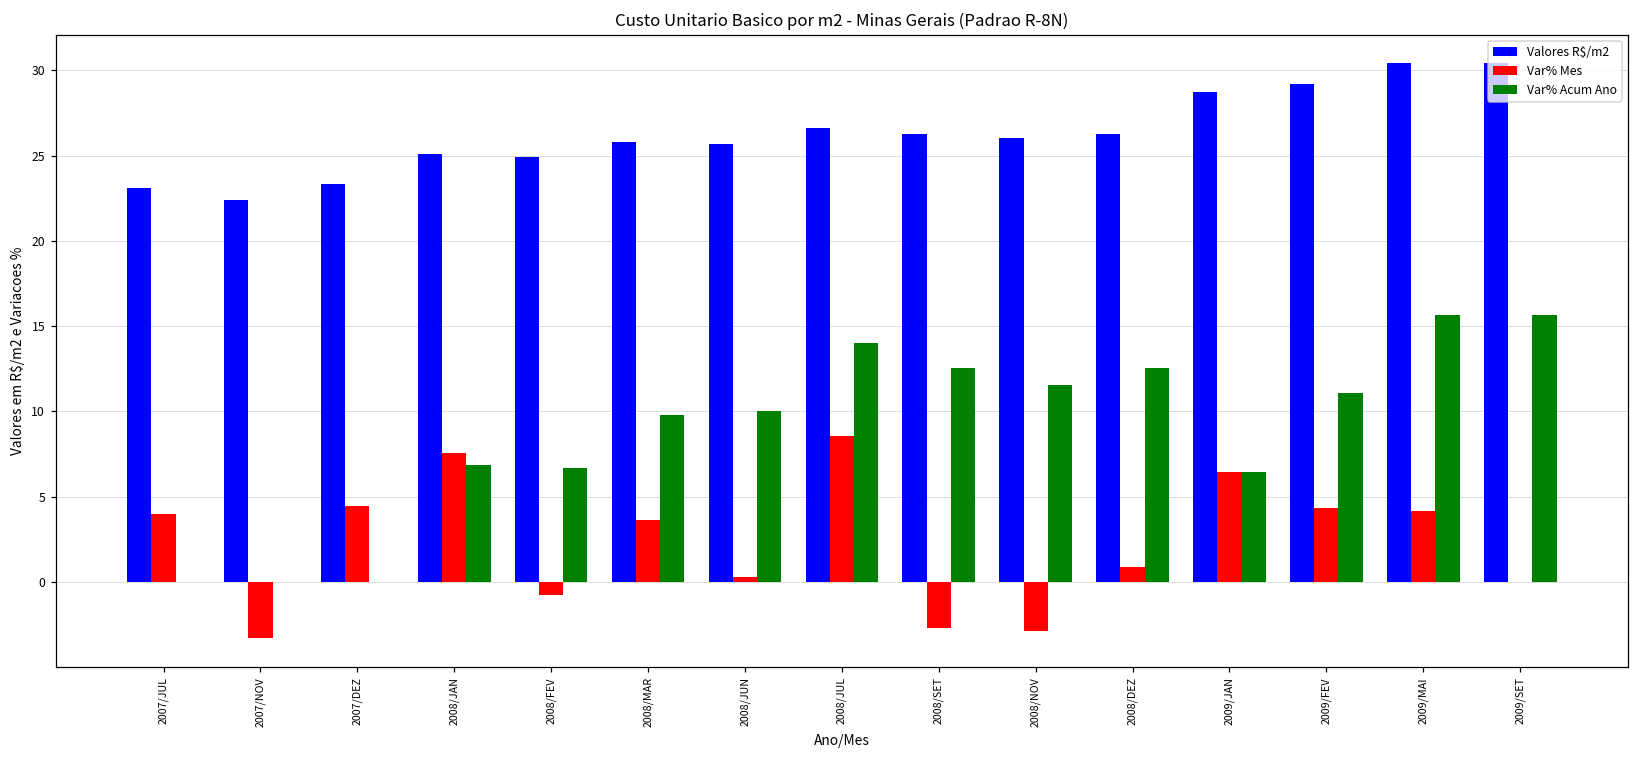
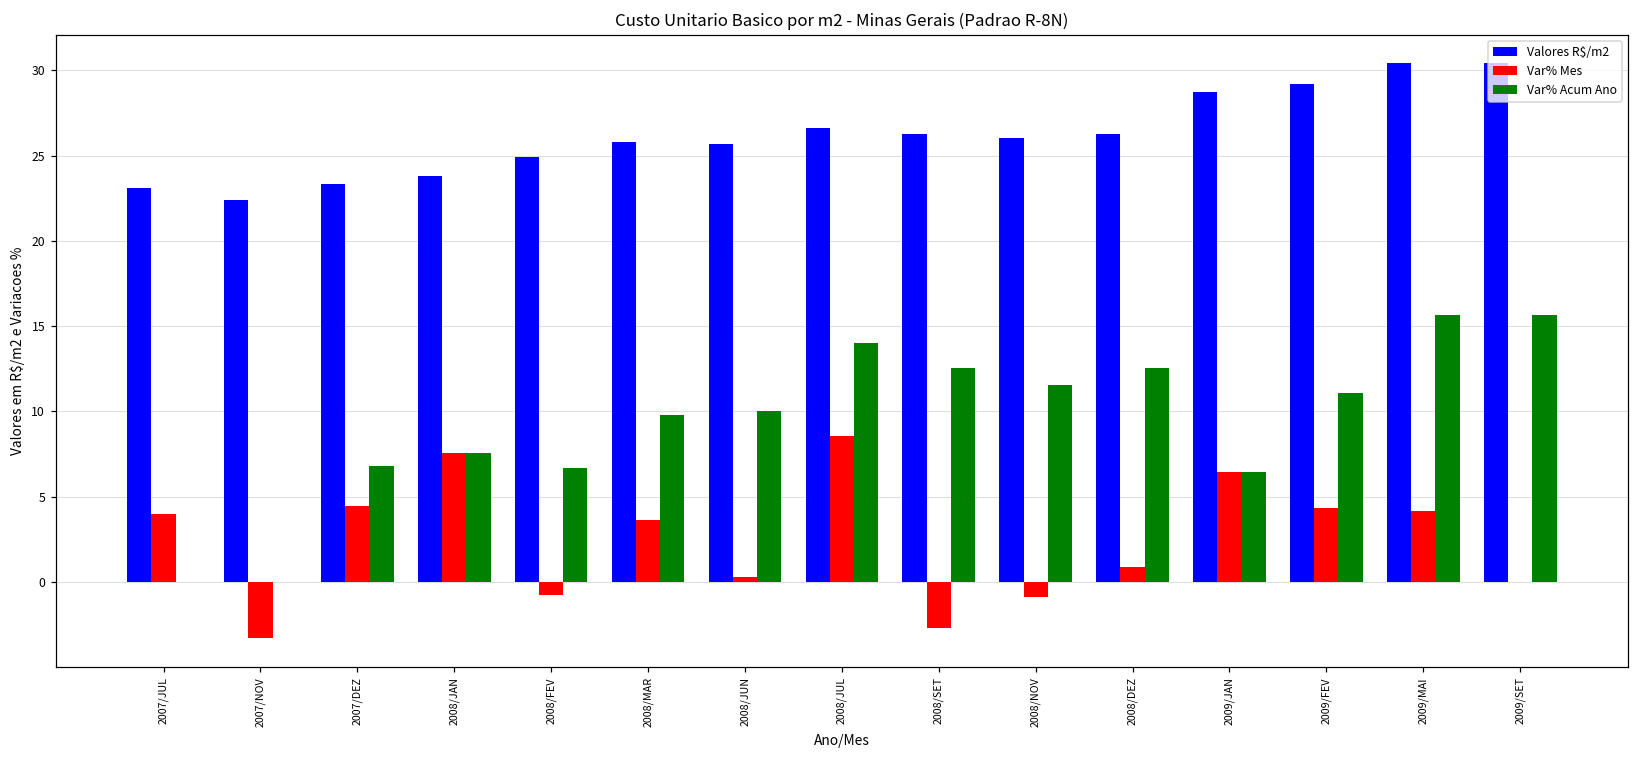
Var% Acum Ano, 2007/DEZ: 0.0 -> 6.8
Valores R$/m2, 2008/JAN: 25.1 -> 23.8
Var% Acum Ano, 2008/JAN: 6.9 -> 7.5
Var% Mes, 2008/NOV: -2.9 -> -0.9
